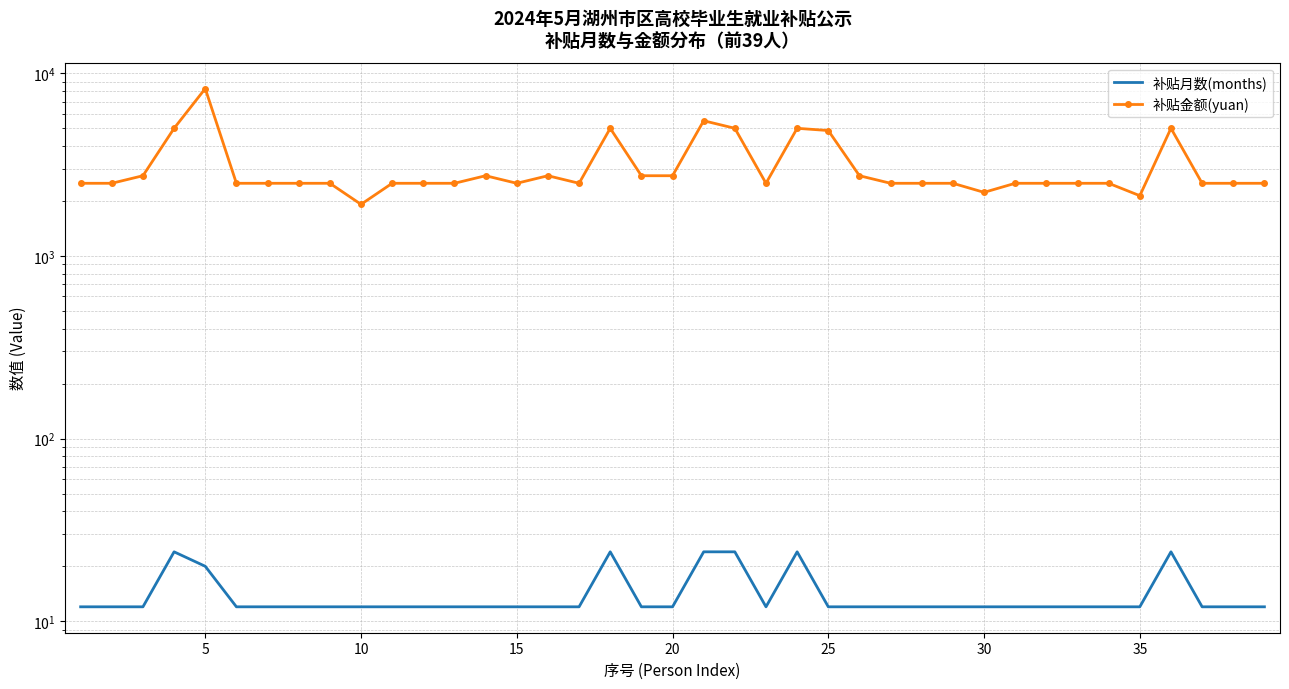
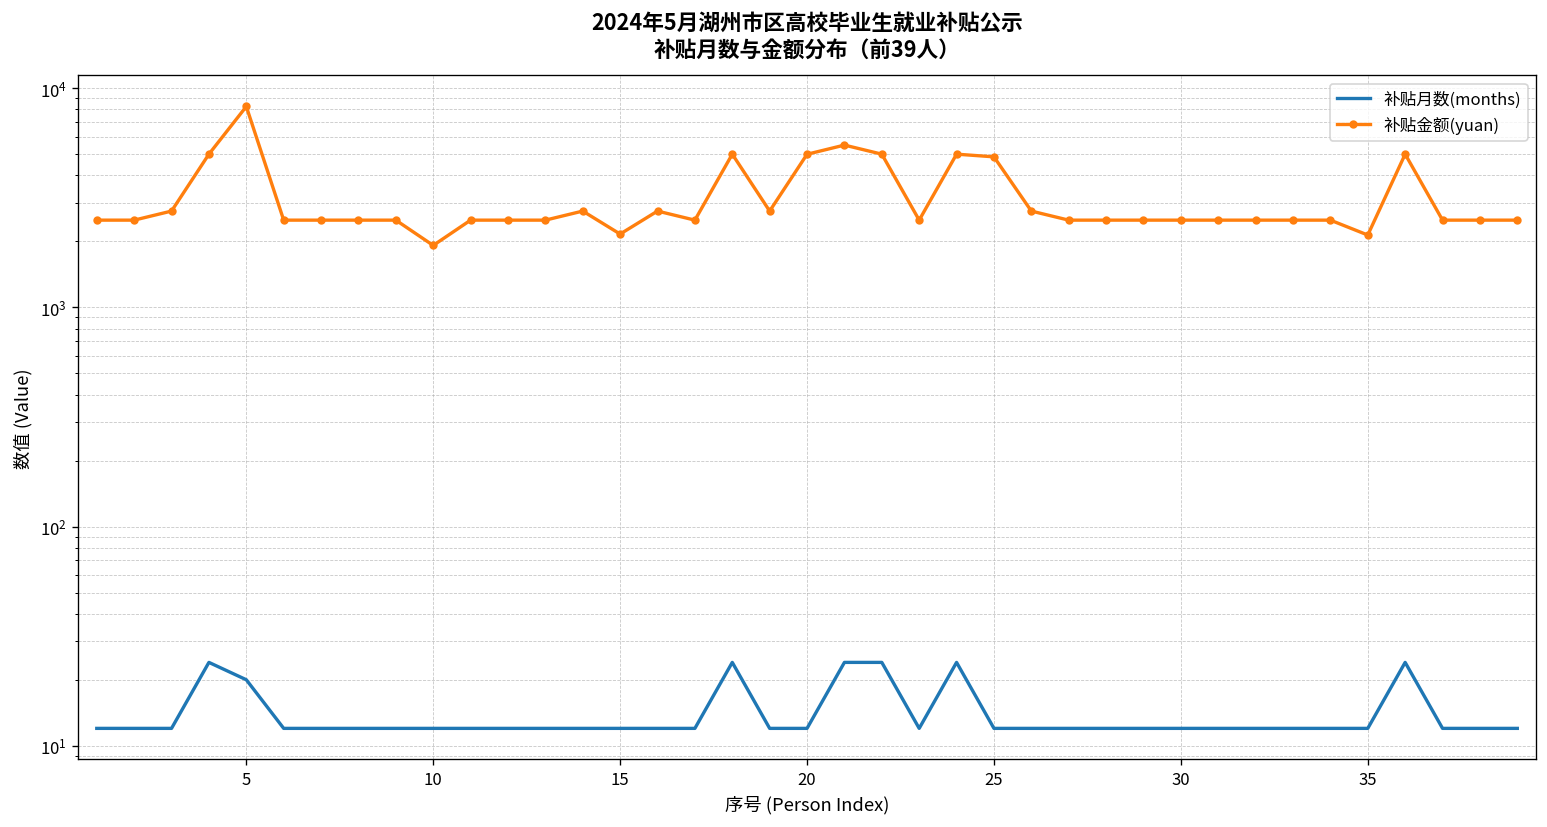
补贴金额(yuan), 15: 2500 -> 2200
补贴金额(yuan), 20: 2800 -> 5000
补贴金额(yuan), 30: 2200 -> 2500
